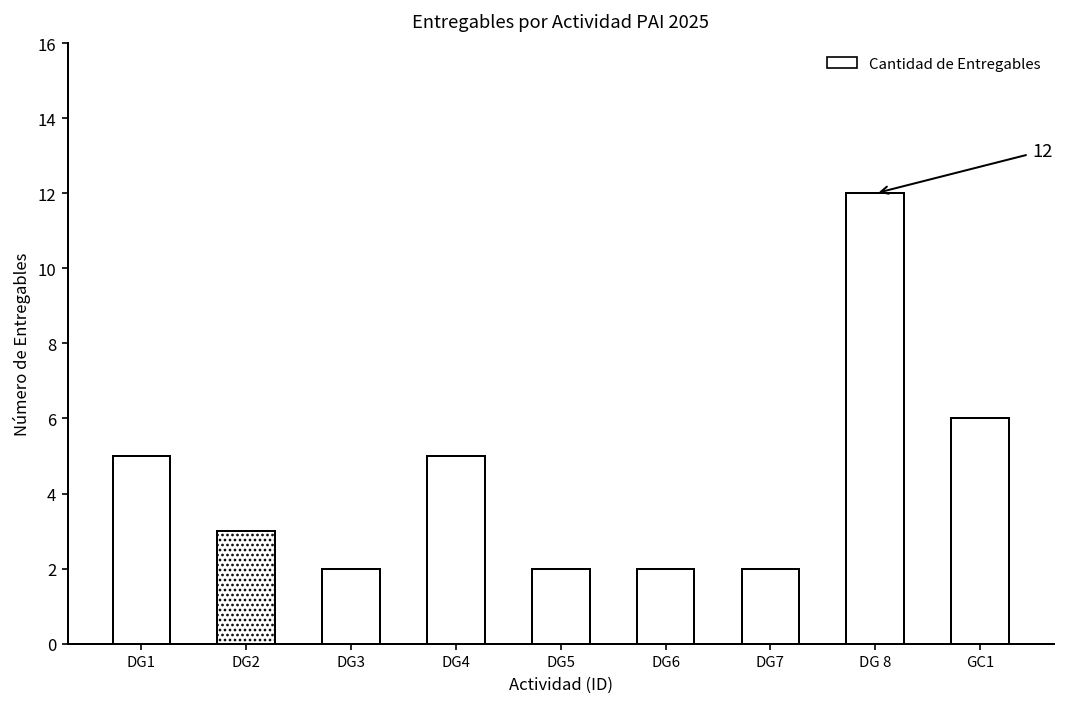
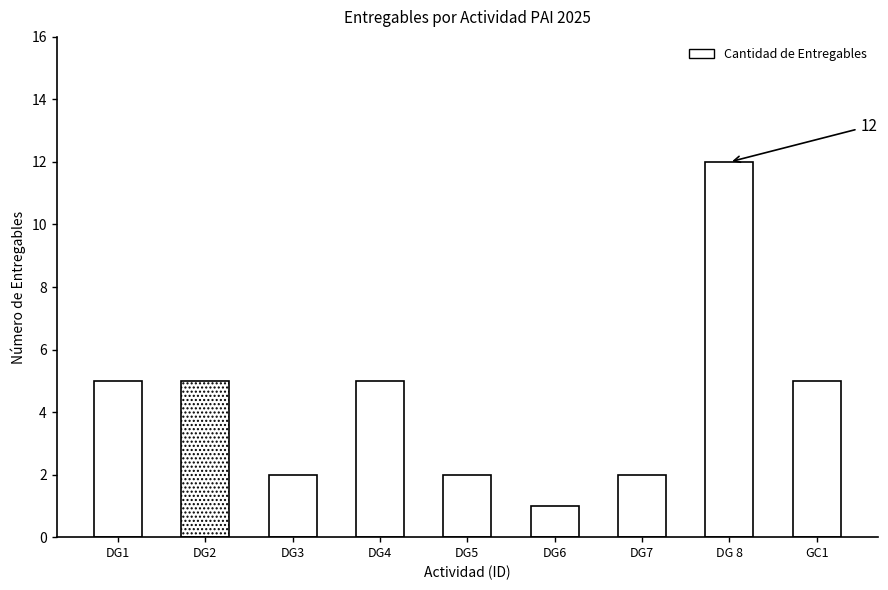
DG2: 3 -> 5
DG6: 2 -> 1
GC1: 6 -> 5
